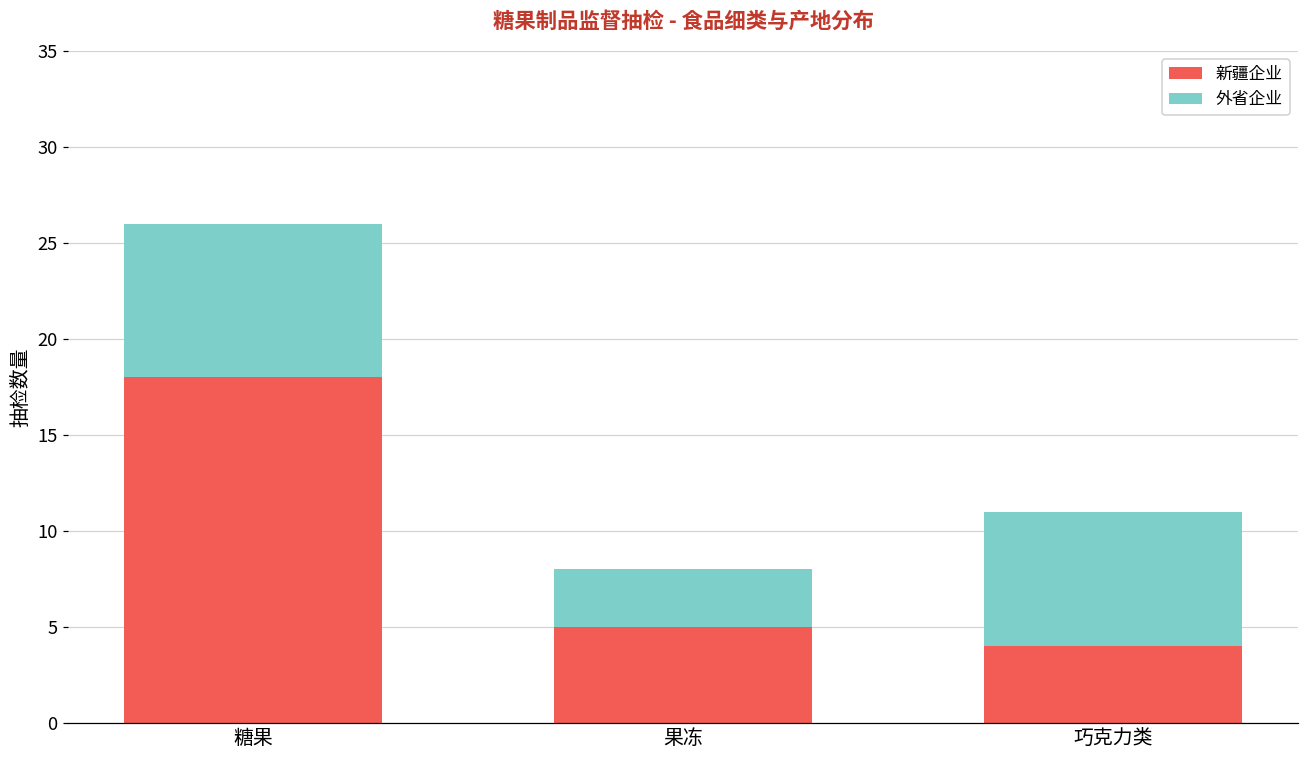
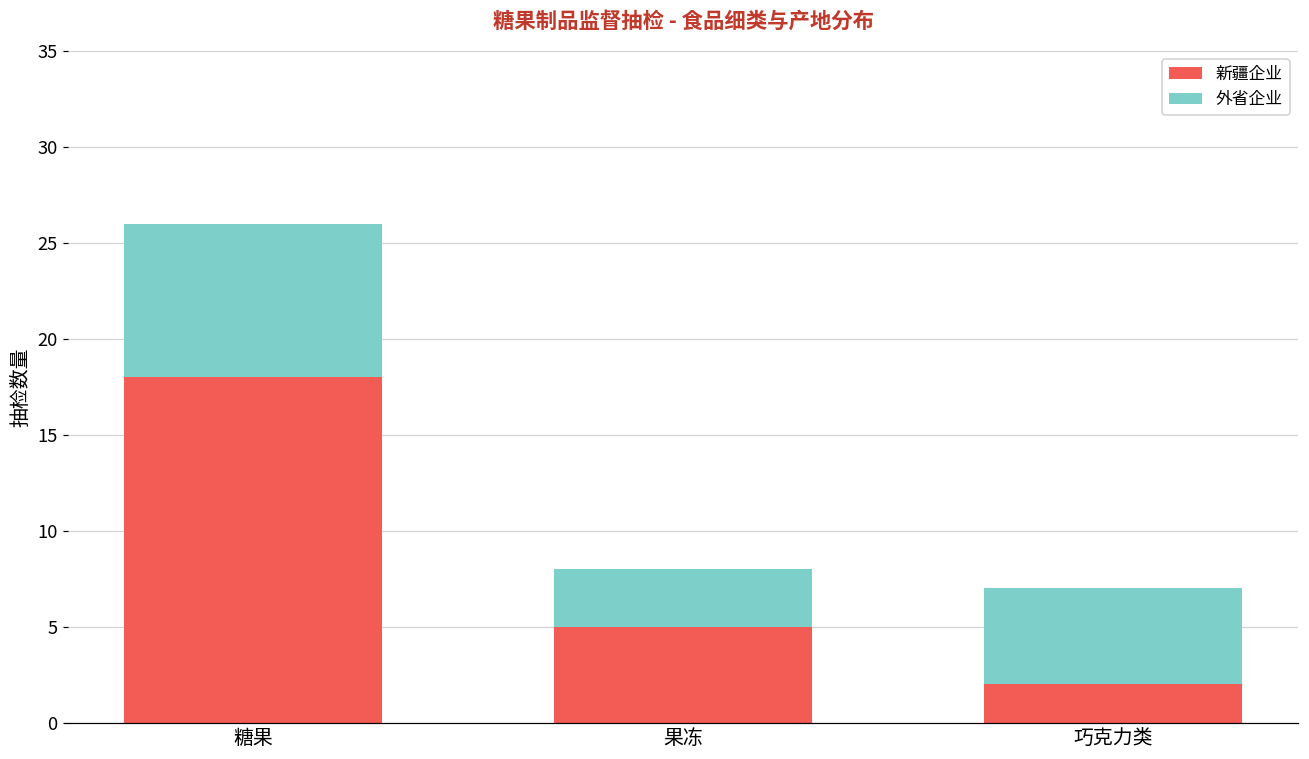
新疆企业, 巧克力类: 4 -> 2
外省企业, 巧克力类: 7 -> 5
